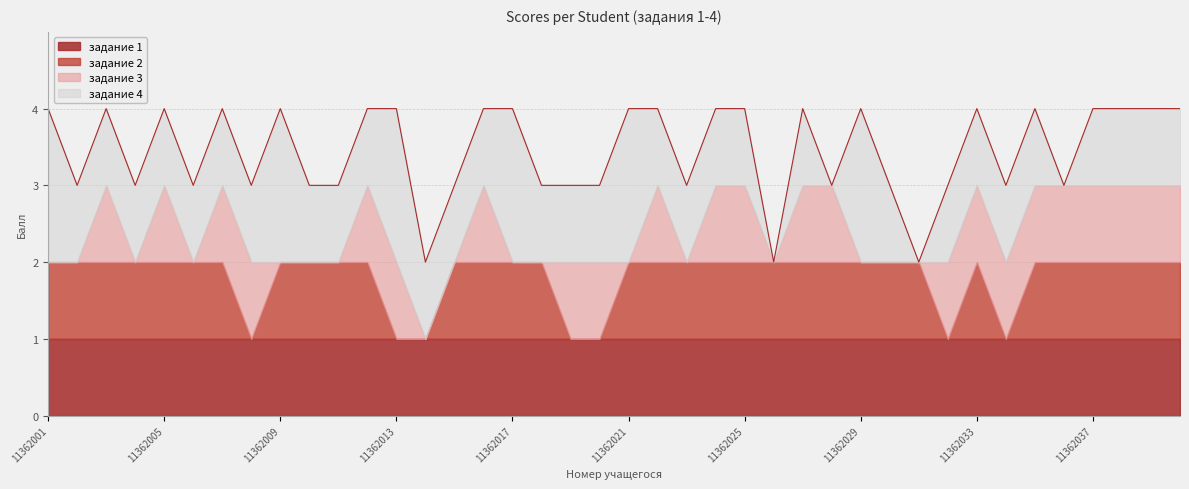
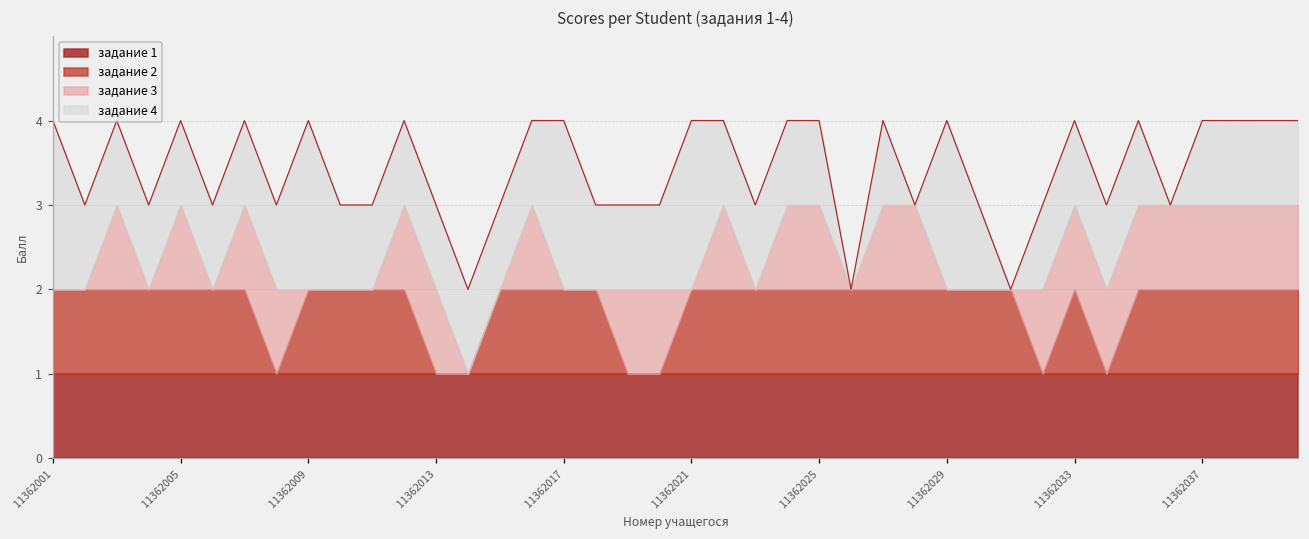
задание 4, 11362013: 2 -> 1
